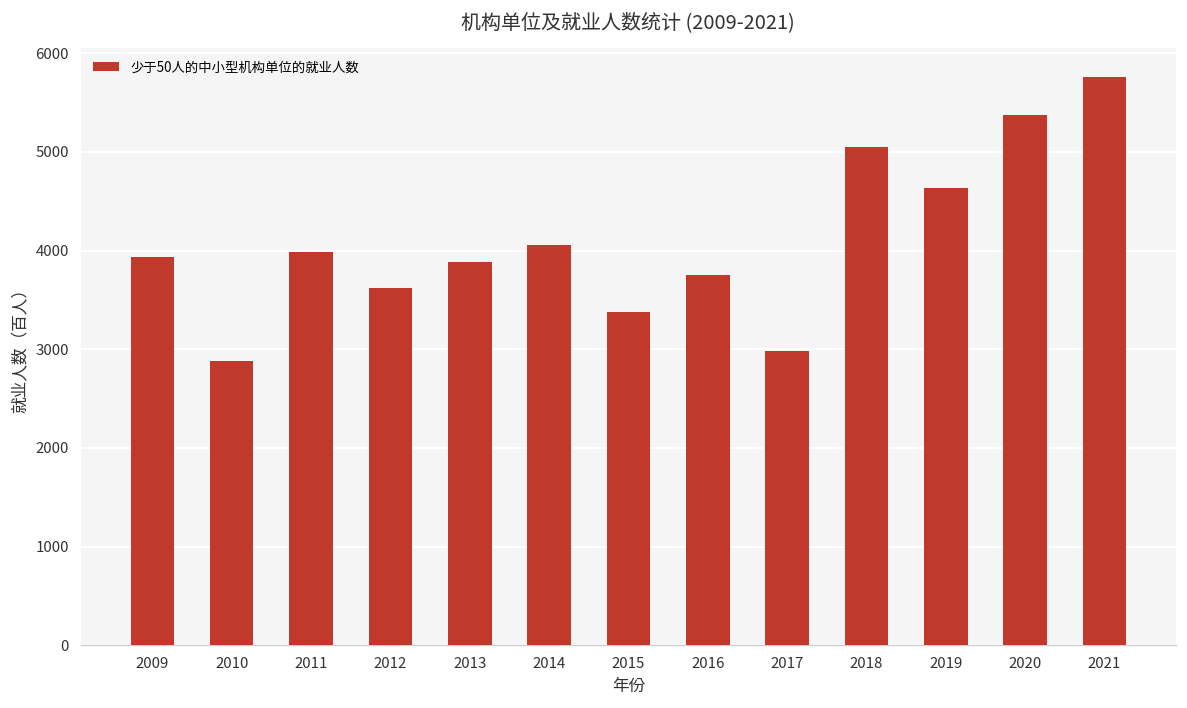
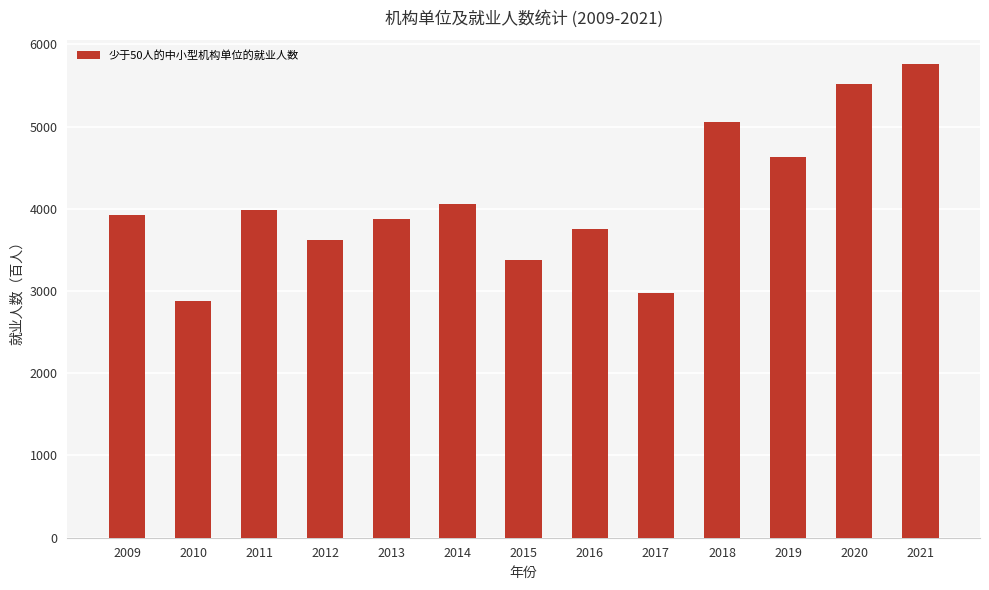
2020: 5400 -> 5500
